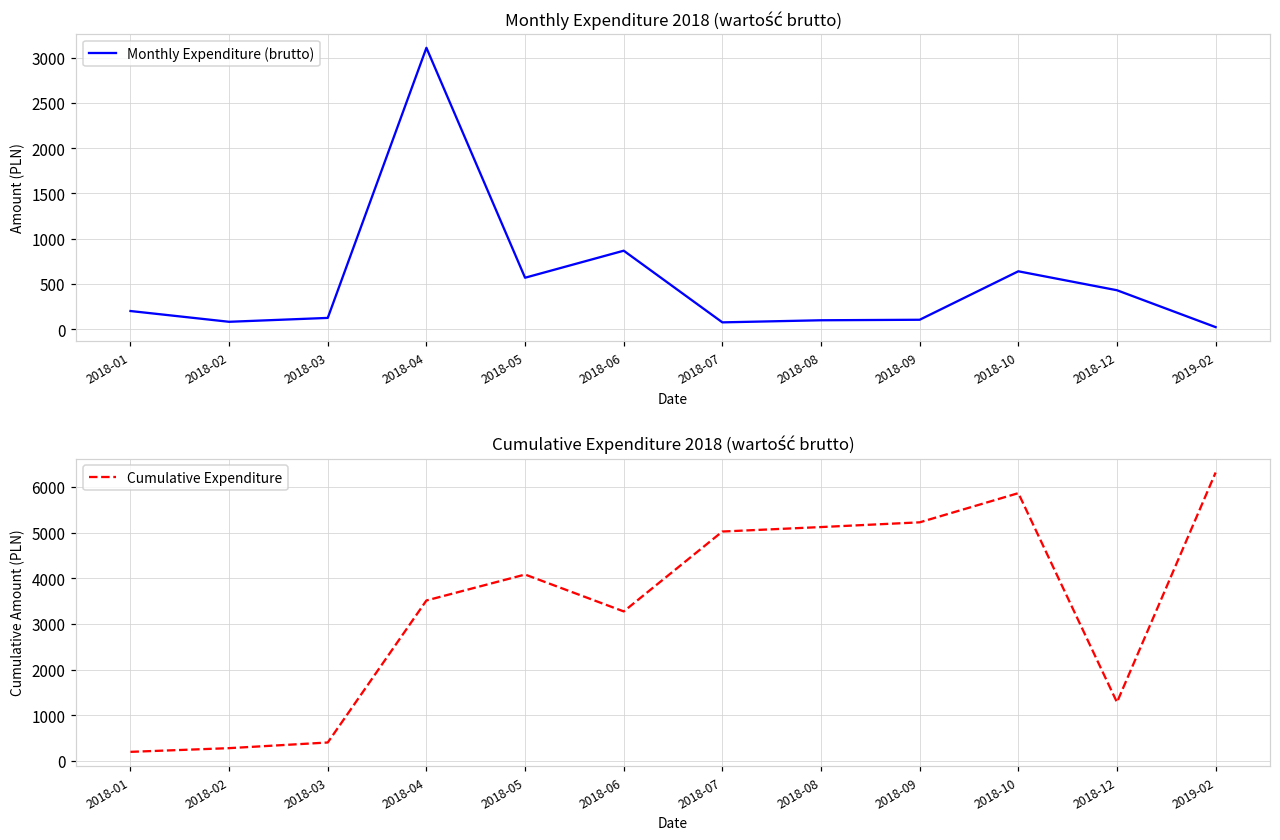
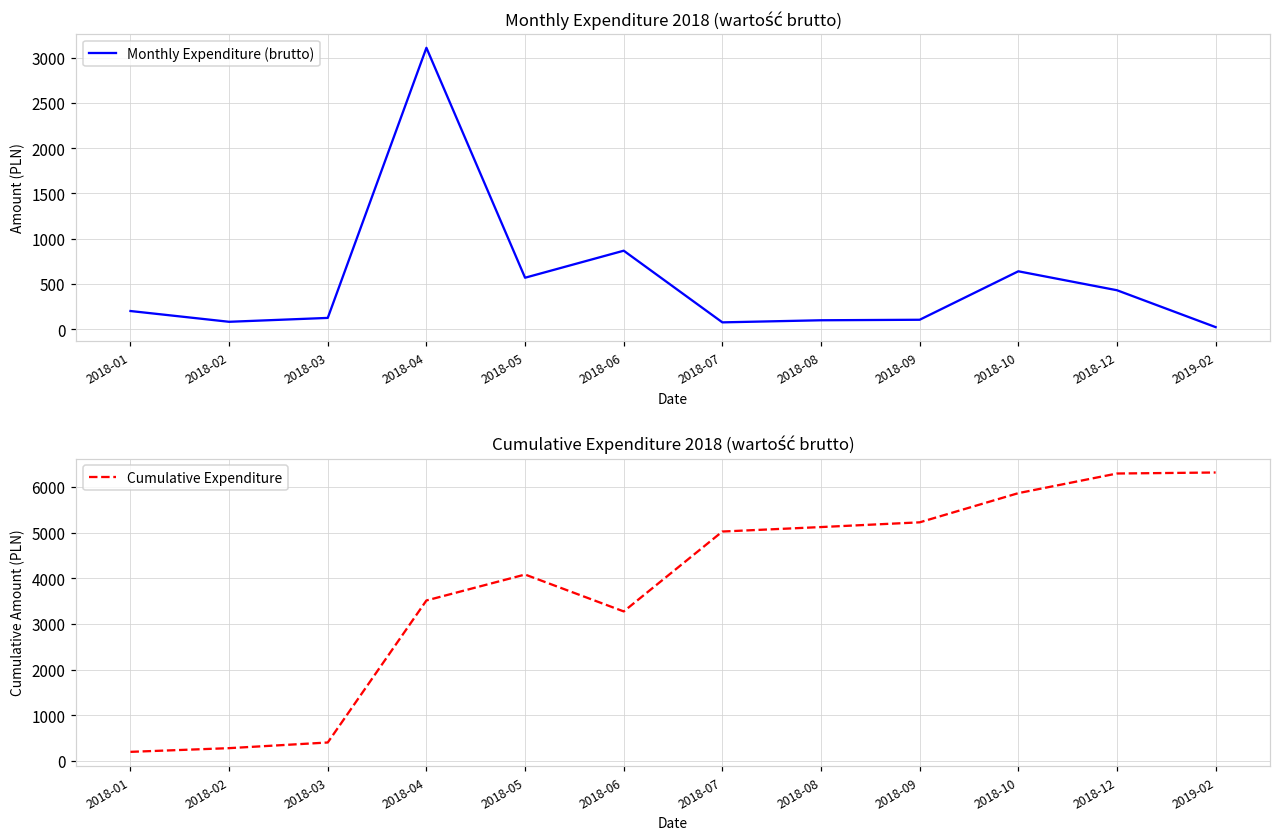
Cumulative Expenditure 2018 (wartość brutto), 2018-12: 1300 -> 6300
